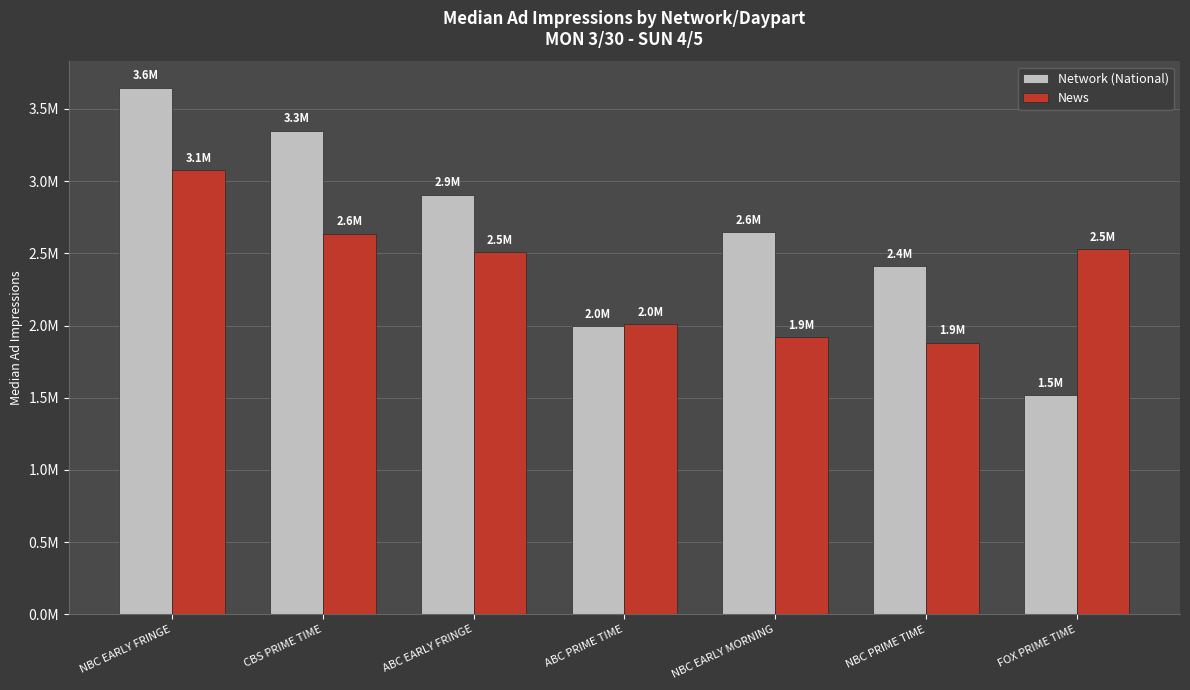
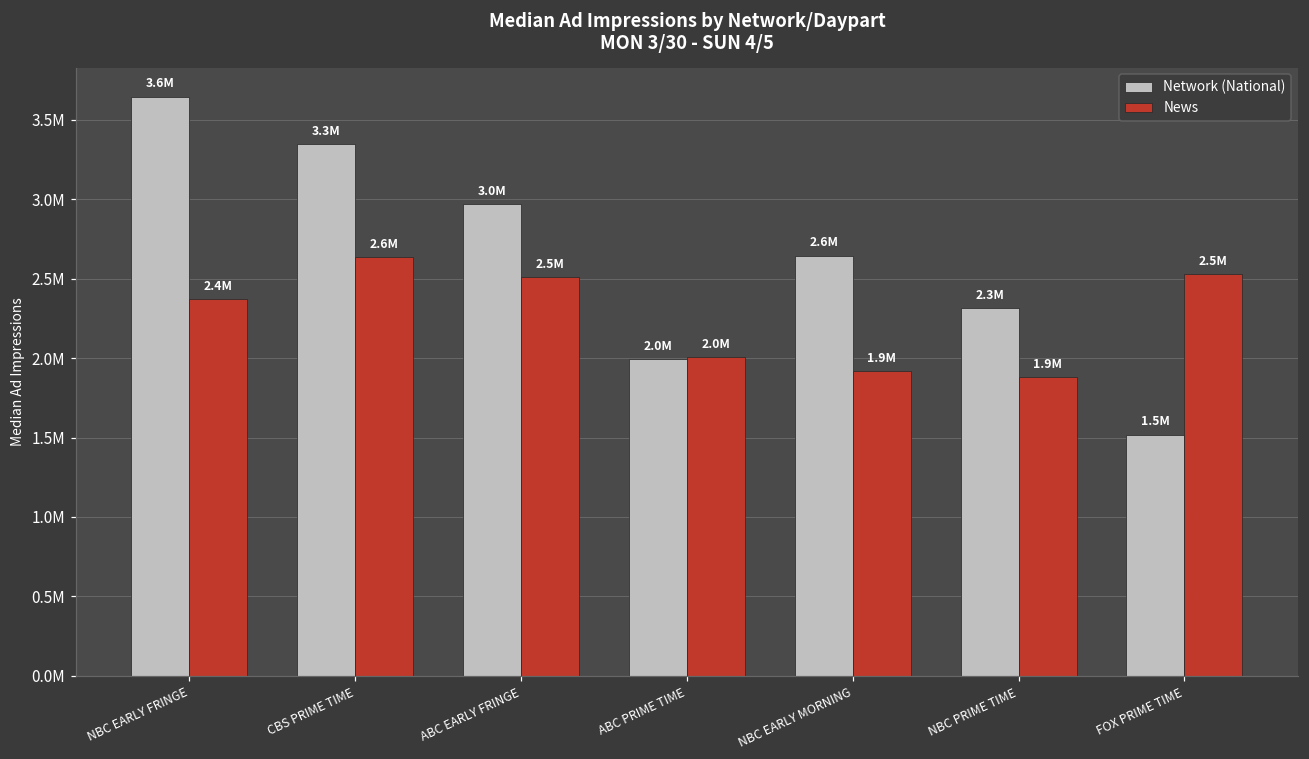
News, NBC EARLY FRINGE: 3.1M -> 2.4M
Network (National), ABC EARLY FRINGE: 2.9M -> 3.0M
Network (National), NBC PRIME TIME: 2.4M -> 2.3M
